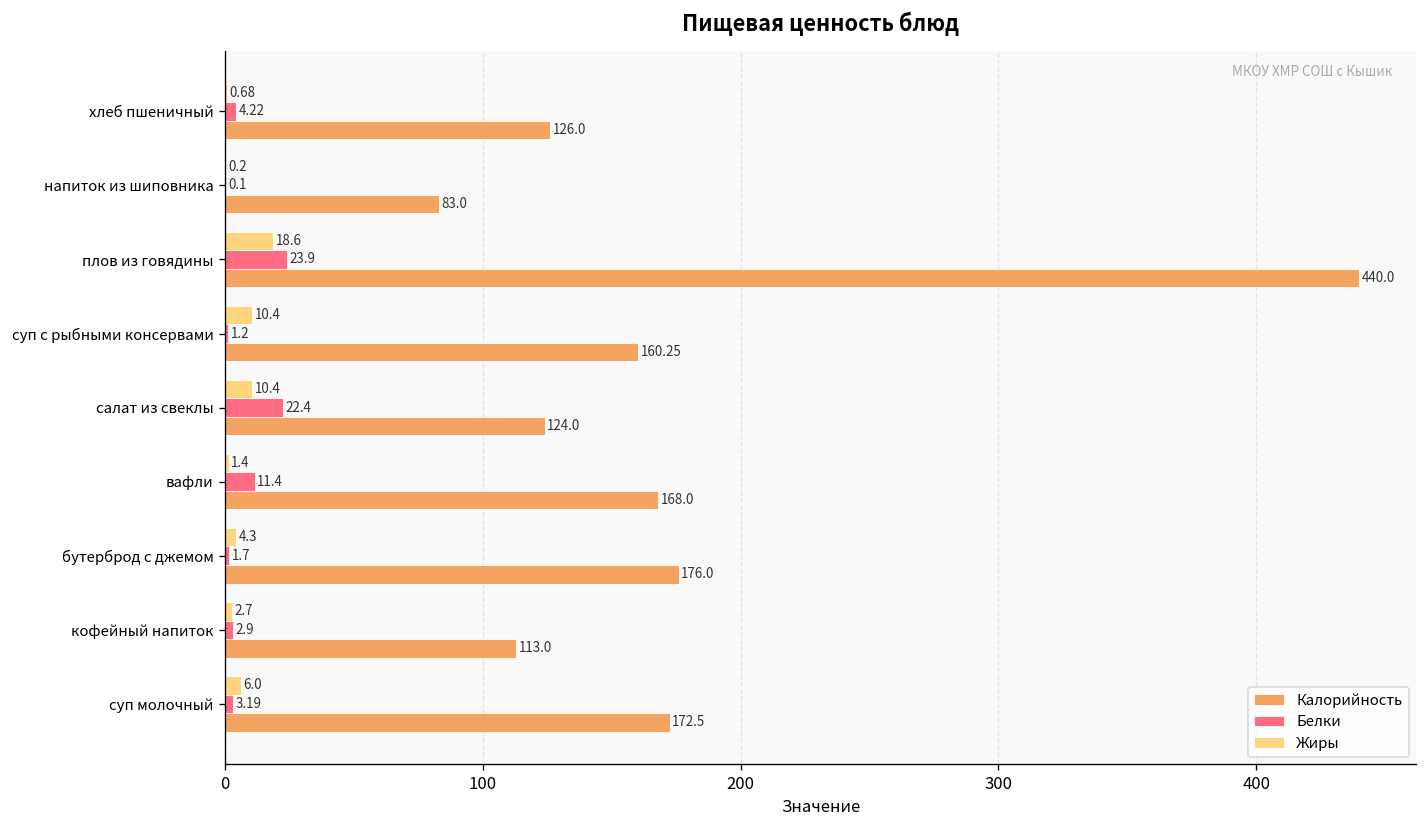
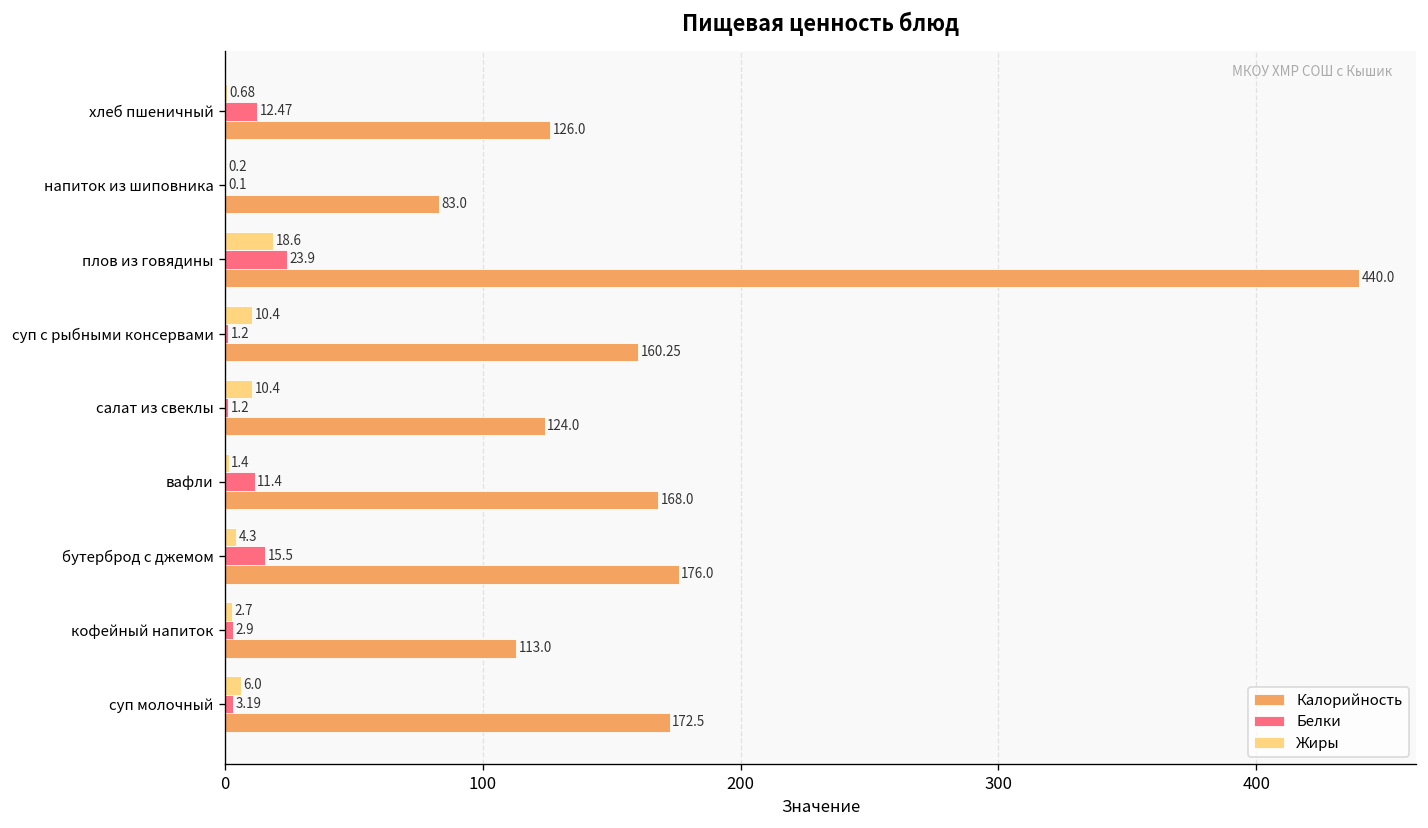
Белки, хлеб пшеничный: 4.22 -> 12.47
Белки, салат из свеклы: 22.4 -> 1.2
Белки, бутерброд с джемом: 1.7 -> 15.5
